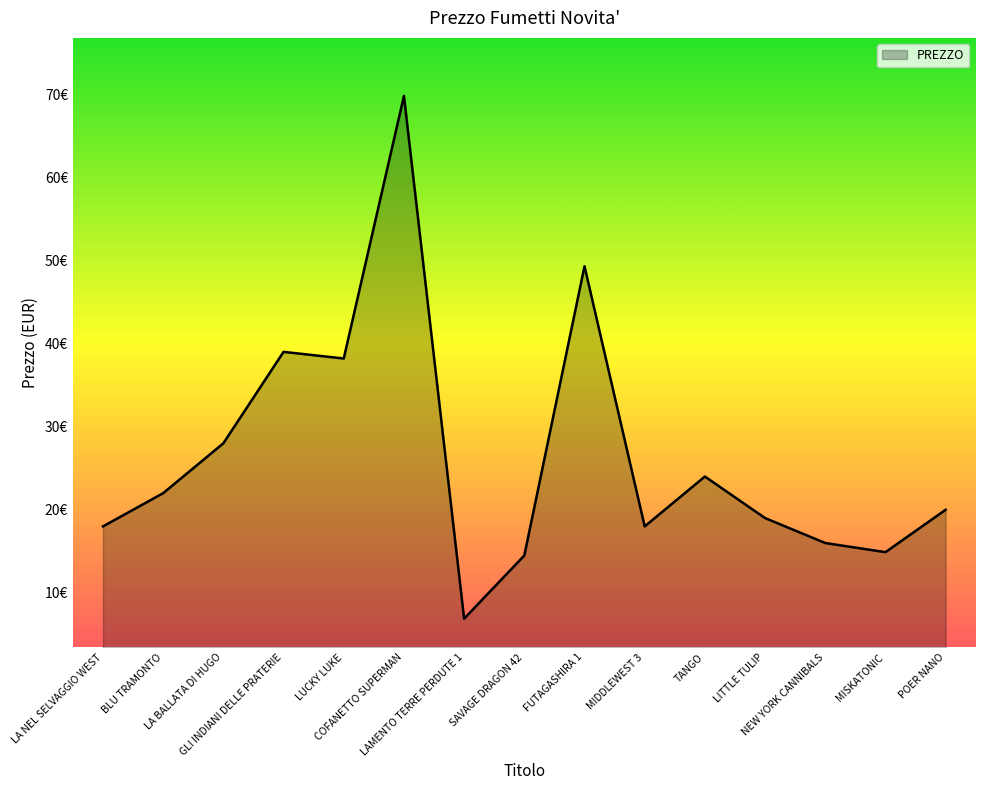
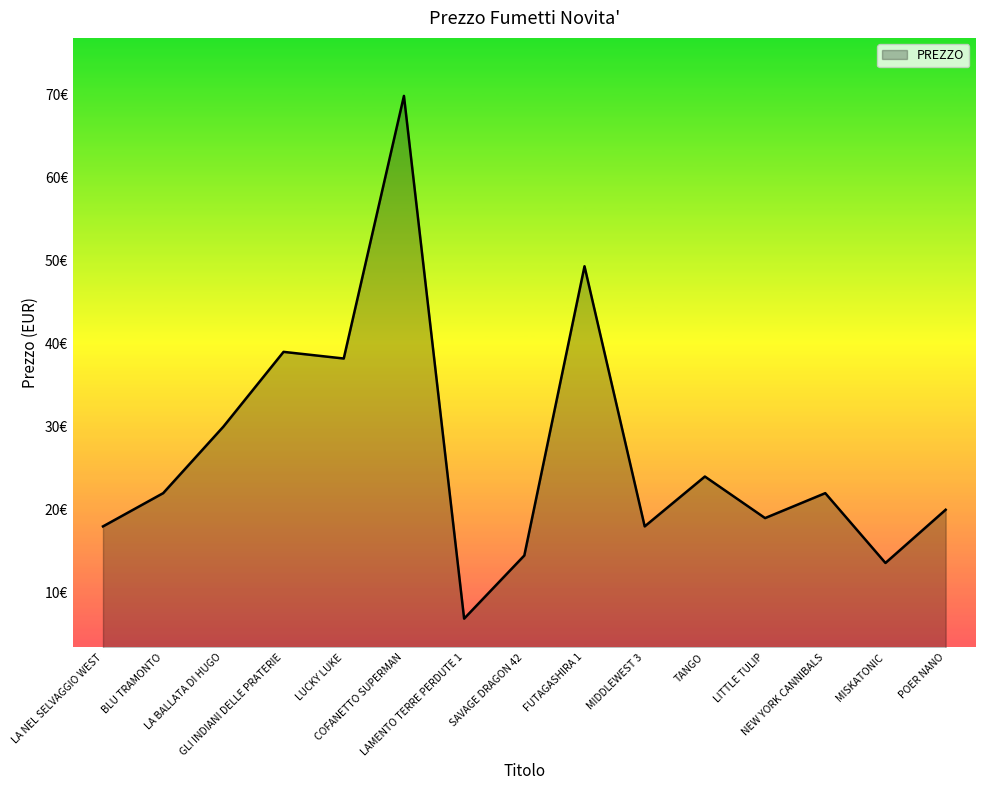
LA BALLATA DI HUGO: 28€ -> 30€
NEW YORK CANNIBALS: 16€ -> 22€
MISKATONIC: 15€ -> 14€
